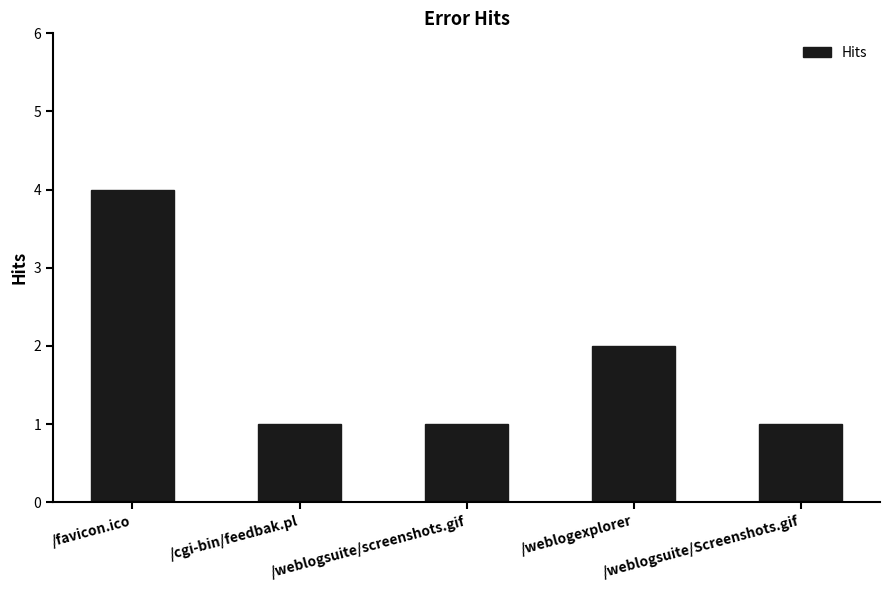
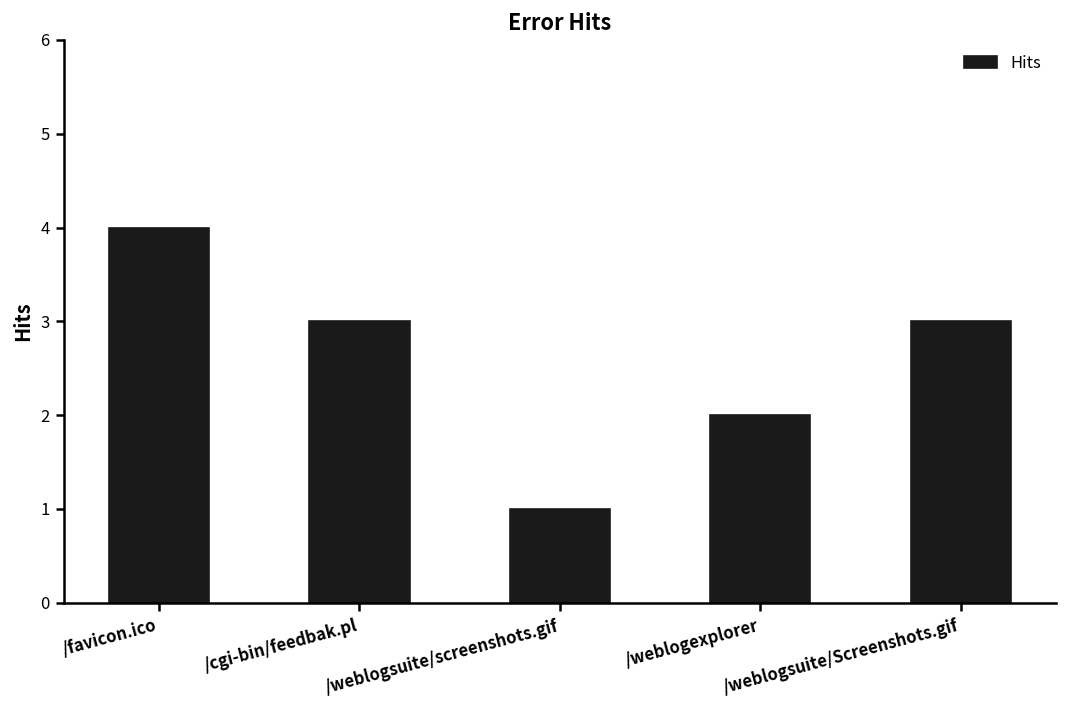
/cgi-bin/feedbak.pl: 1 -> 3
/weblogsuite/Screenshots.gif: 1 -> 3
